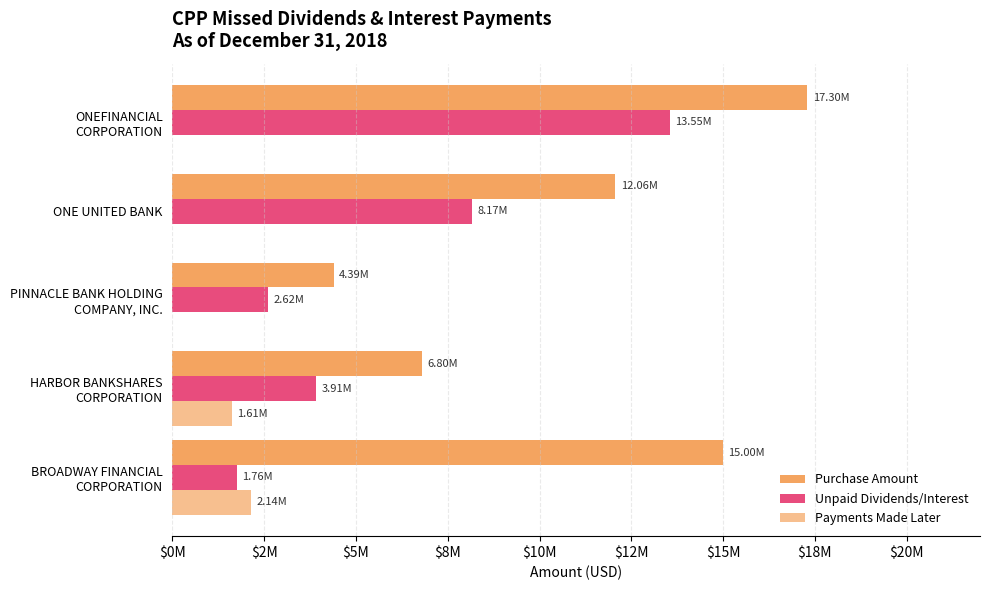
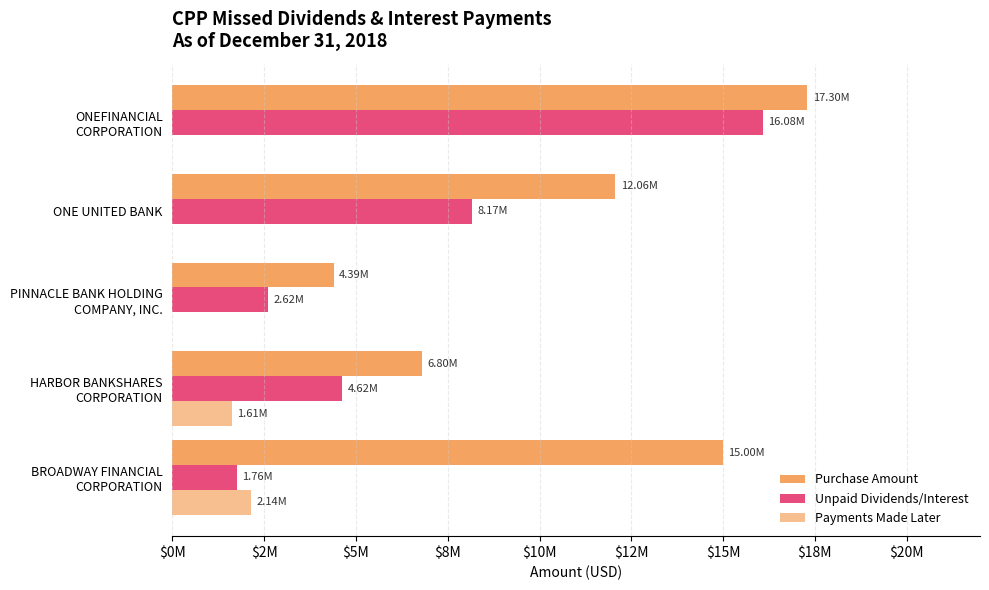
Unpaid Dividends/Interest, ONEFINANCIAL CORPORATION: 13.55M -> 16.08M
Unpaid Dividends/Interest, HARBOR BANKSHARES CORPORATION: 3.91M -> 4.62M
